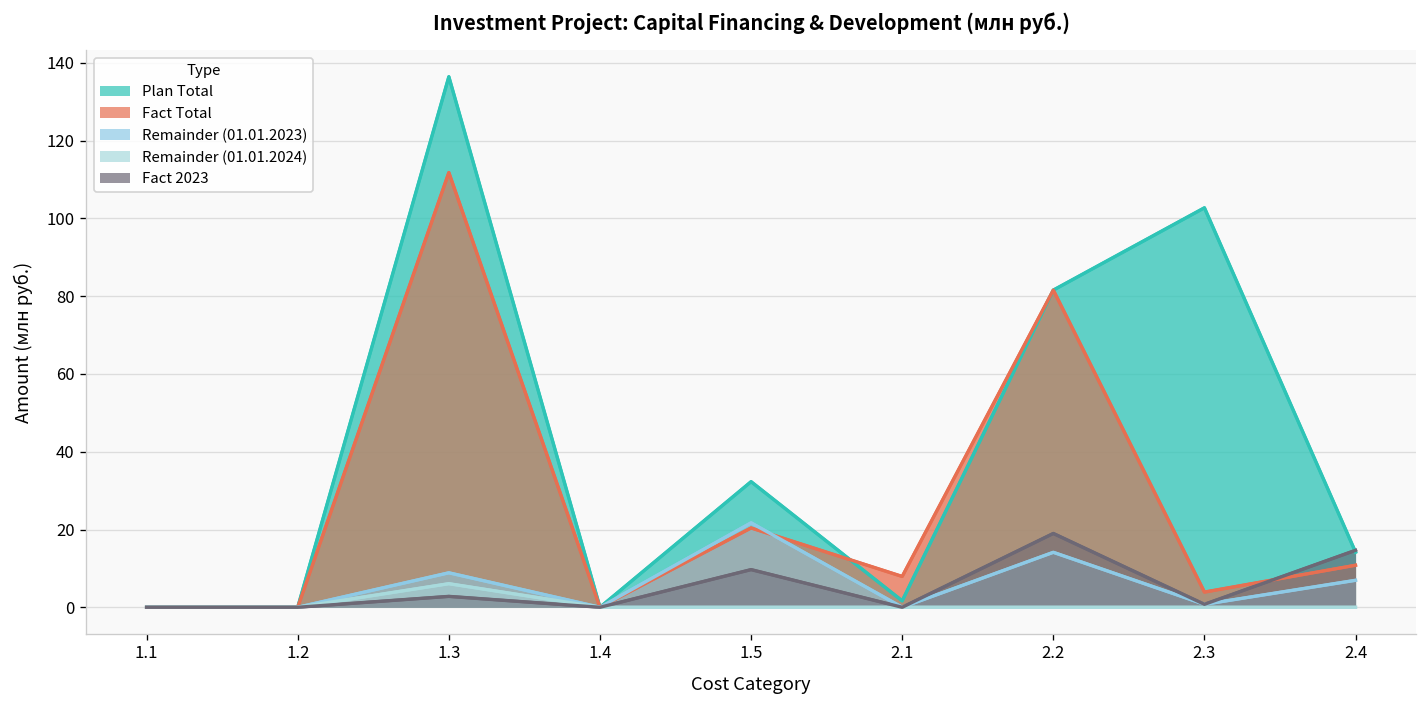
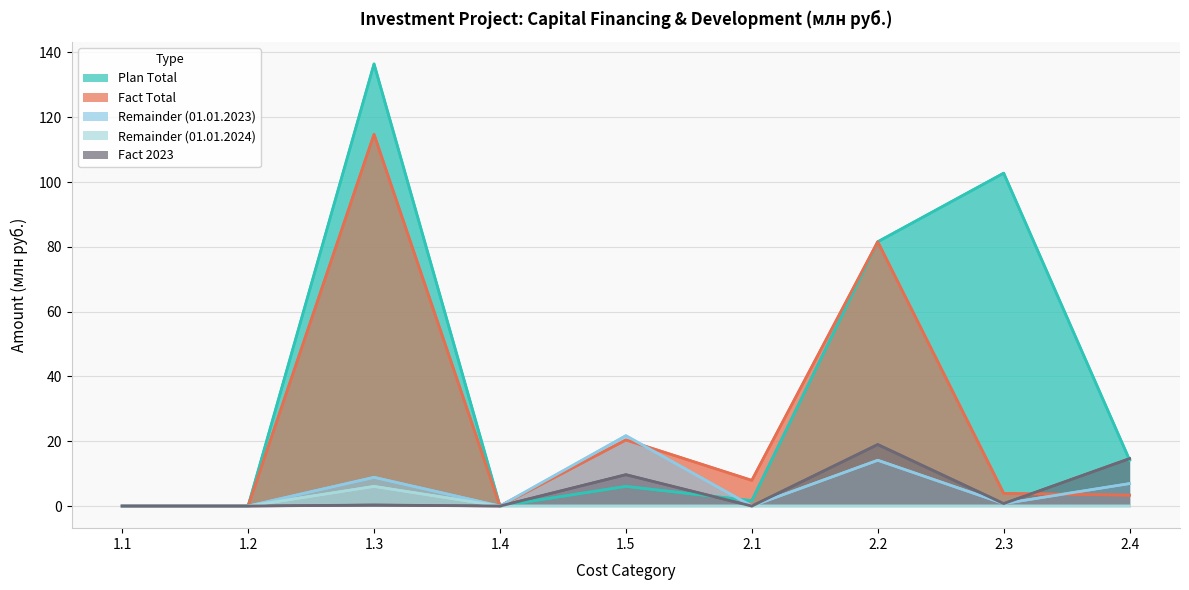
Fact Total, 1.3: 112 -> 115
Fact 2023, 1.3: 3 -> 0
Plan Total, 1.5: 32 -> 6
Fact Total, 2.4: 11 -> 3
